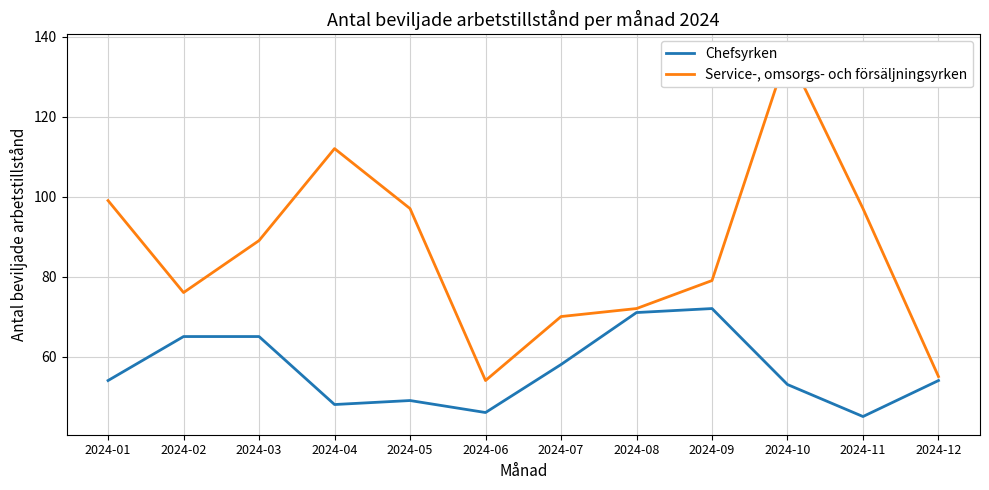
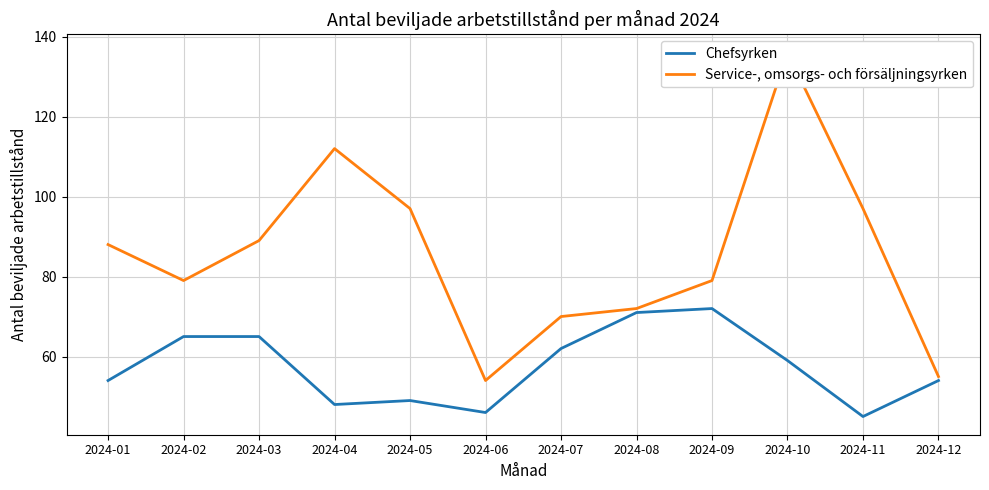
Service-, omsorgs- och försäljningsyrken, 2024-01: 99 -> 88
Service-, omsorgs- och försäljningsyrken, 2024-02: 76 -> 79
Chefsyrken, 2024-07: 58 -> 62
Chefsyrken, 2024-10: 53 -> 59
